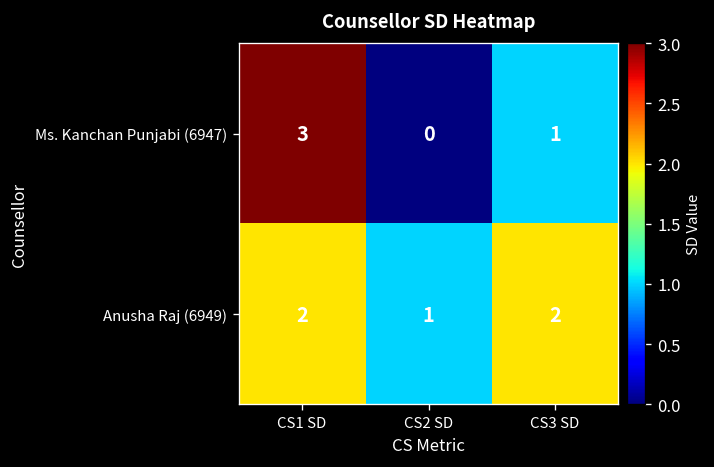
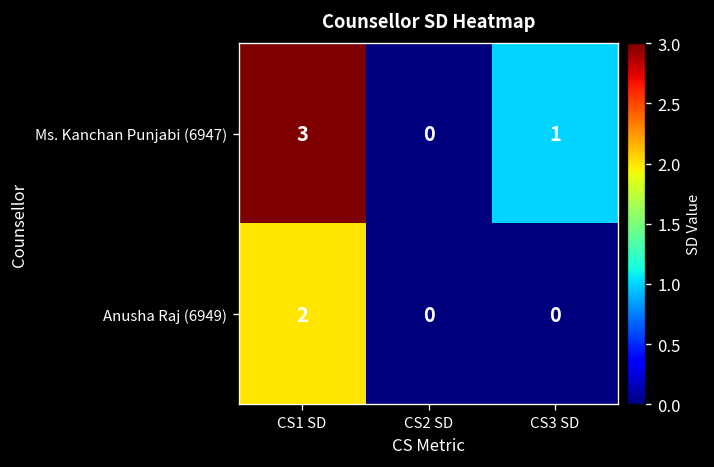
Anusha Raj (6949), CS2 SD: 1 -> 0
Anusha Raj (6949), CS3 SD: 2 -> 0
